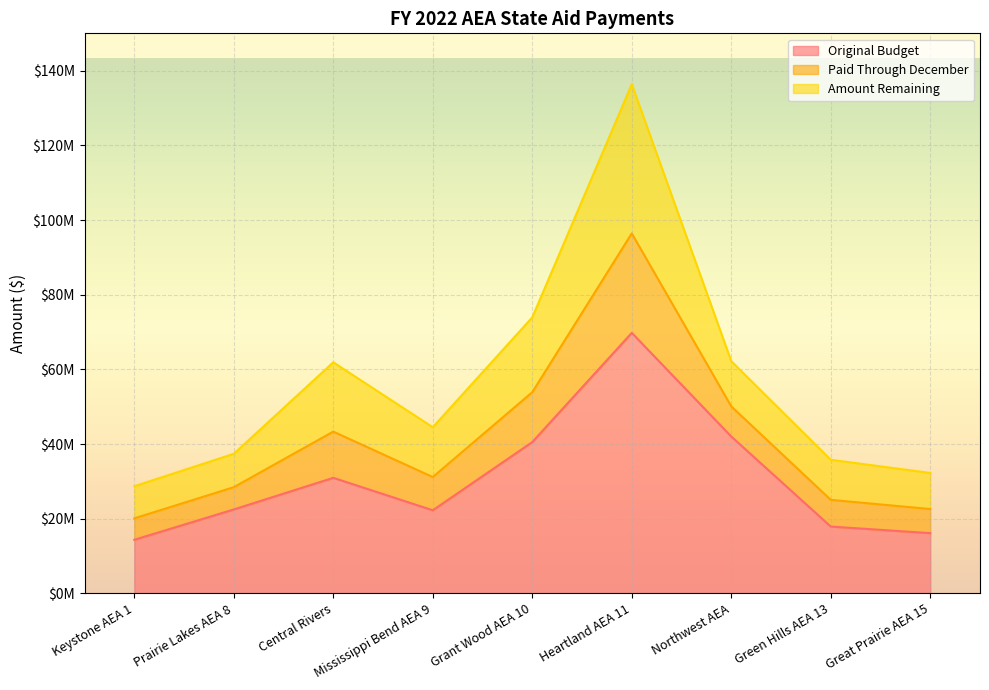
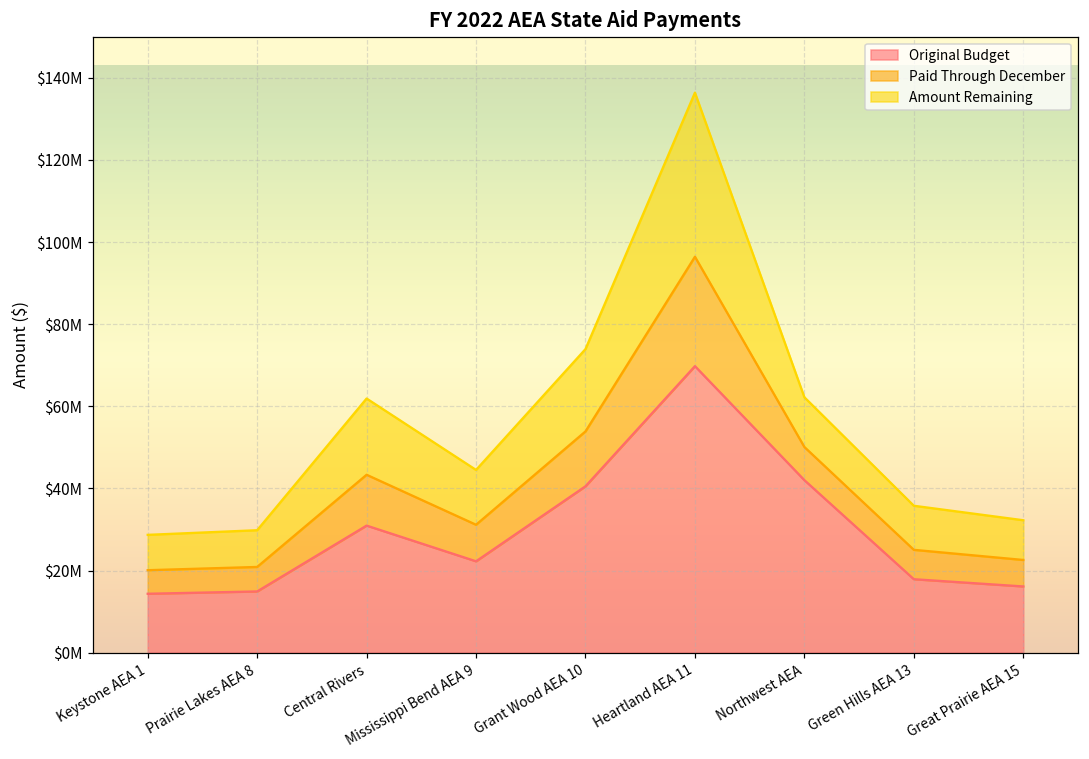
Original Budget, Prairie Lakes AEA 8: $22000000 -> $15000000
